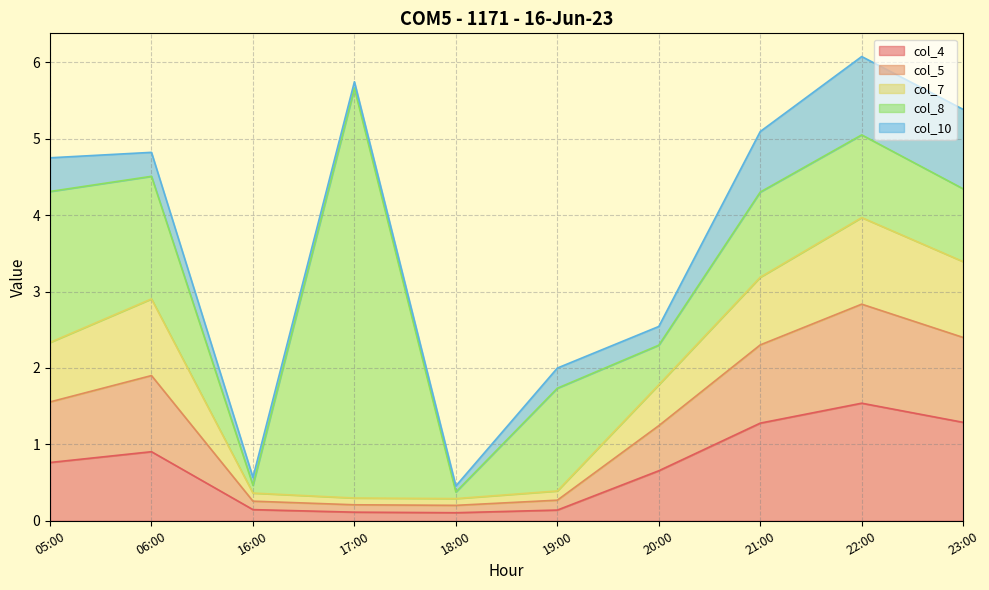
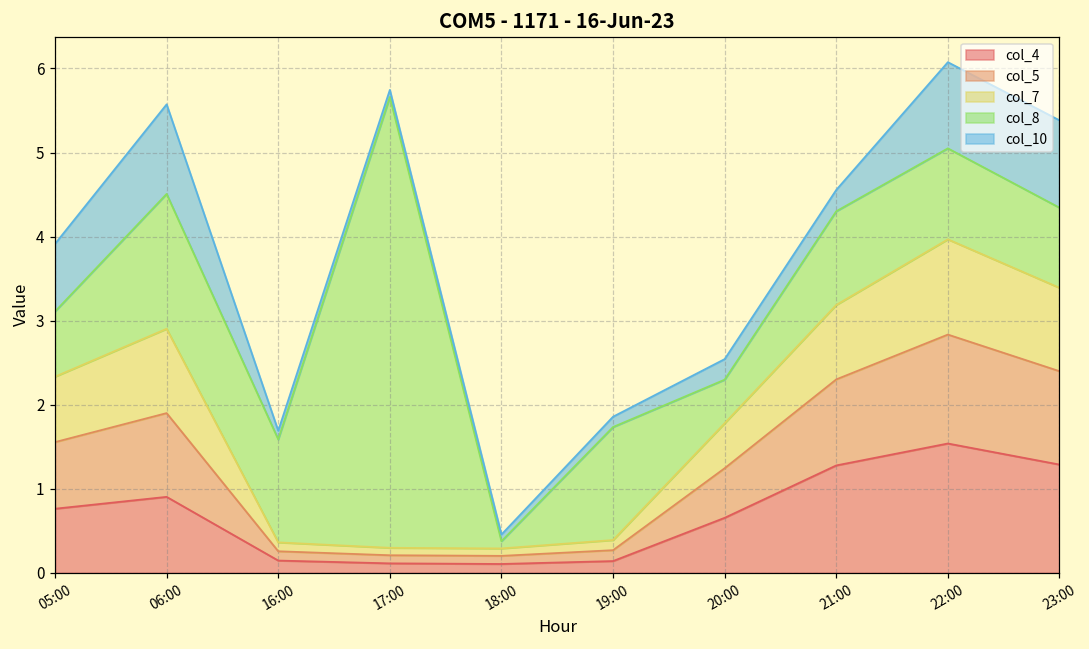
col_8, 05:00: 2.0 -> 0.8
col_10, 05:00: 0.4 -> 0.8
col_10, 06:00: 0.3 -> 1.1
col_8, 16:00: 0.1 -> 1.2
col_10, 19:00: 0.3 -> 0.1
col_10, 21:00: 0.8 -> 0.3
